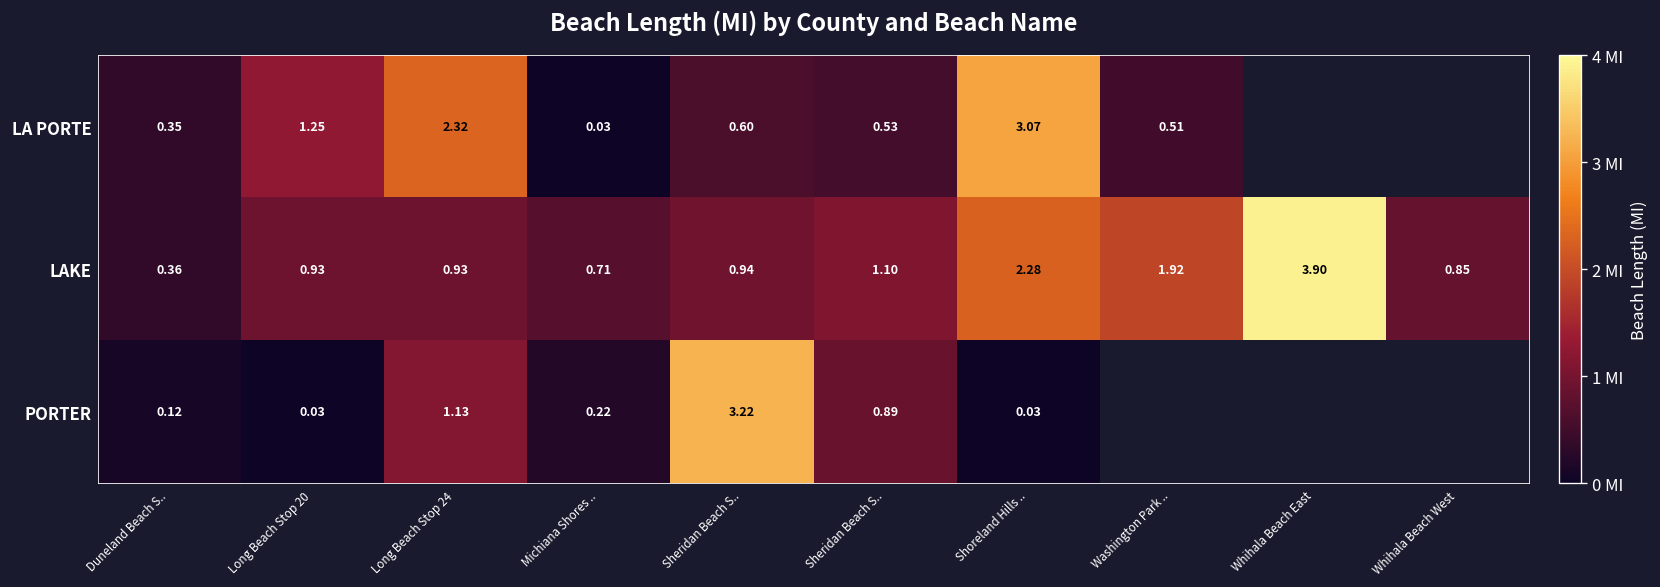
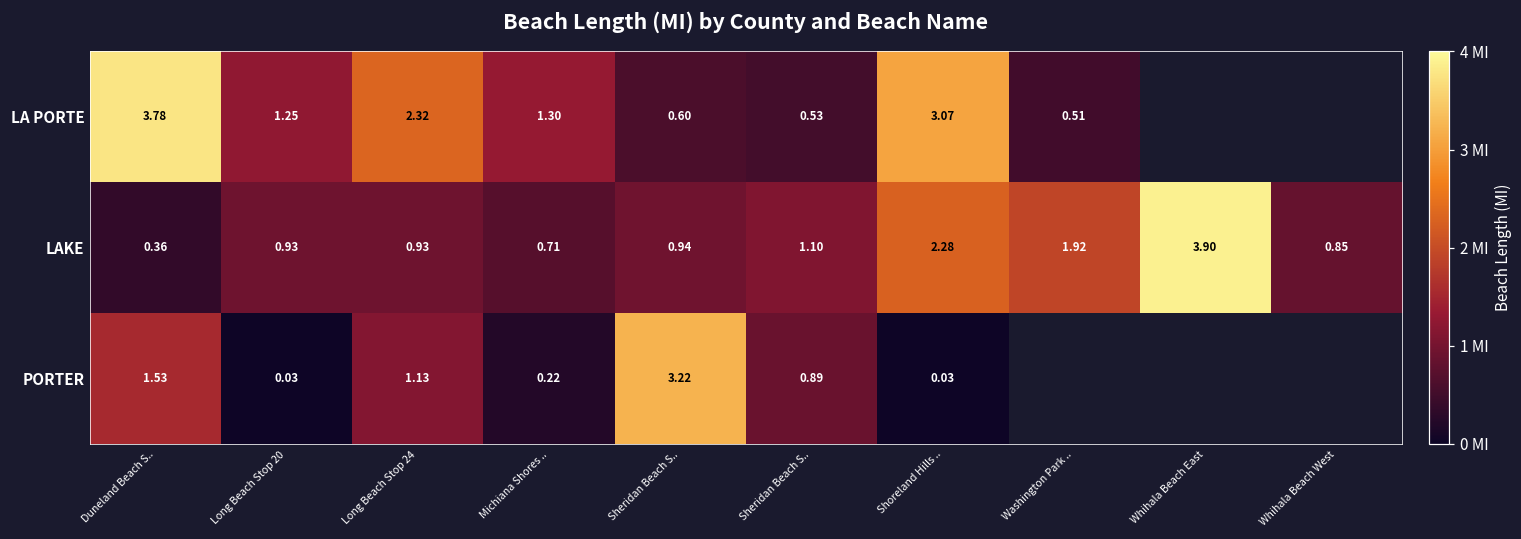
LA PORTE, Duneland Beach S..: 0.35 -> 3.78
LA PORTE, Michiana Shores ..: 0.03 -> 1.30
PORTER, Duneland Beach S..: 0.12 -> 1.53
